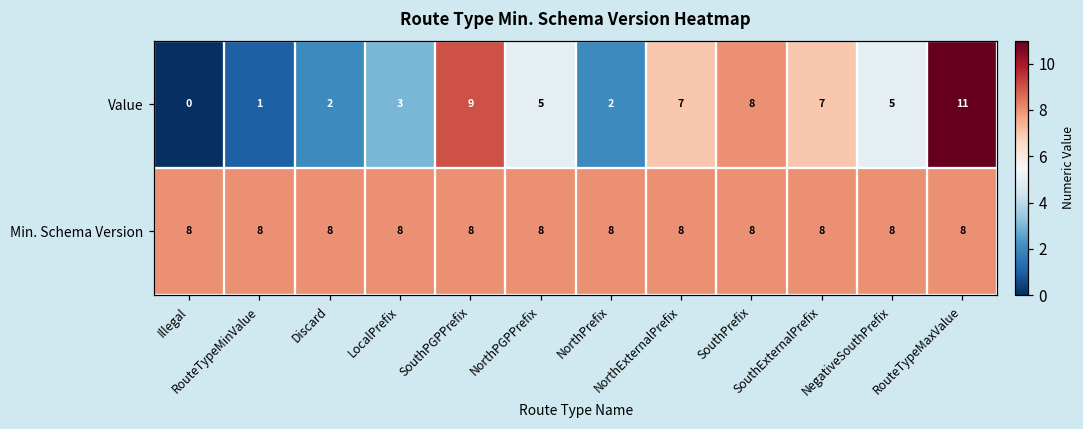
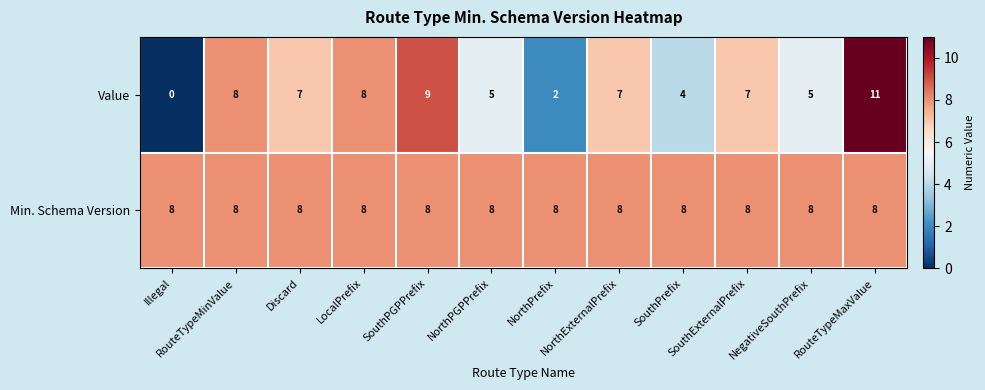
Value, RouteTypeMinValue: 1 -> 8
Value, Discard: 2 -> 7
Value, LocalPrefix: 3 -> 8
Value, SouthPrefix: 8 -> 4
